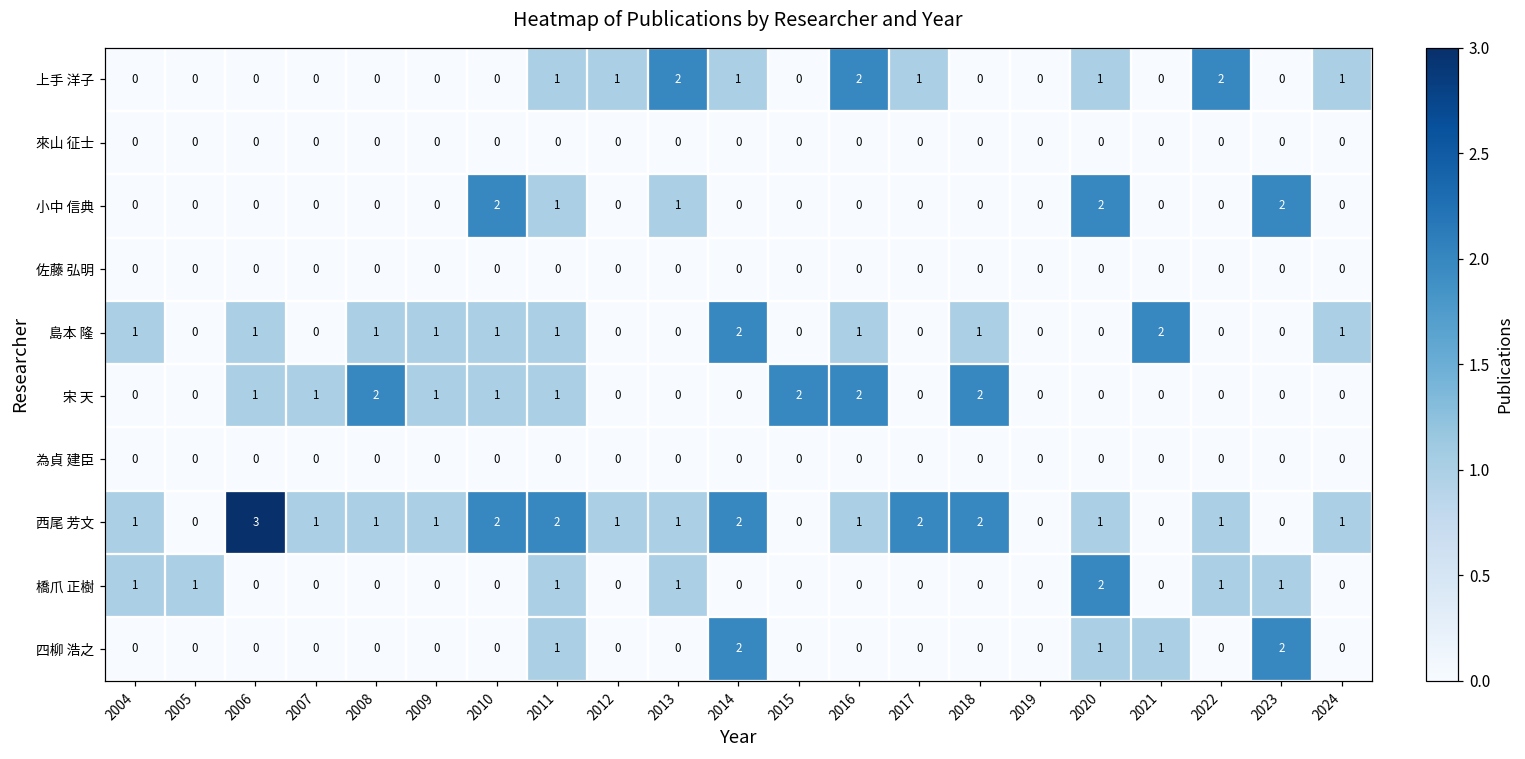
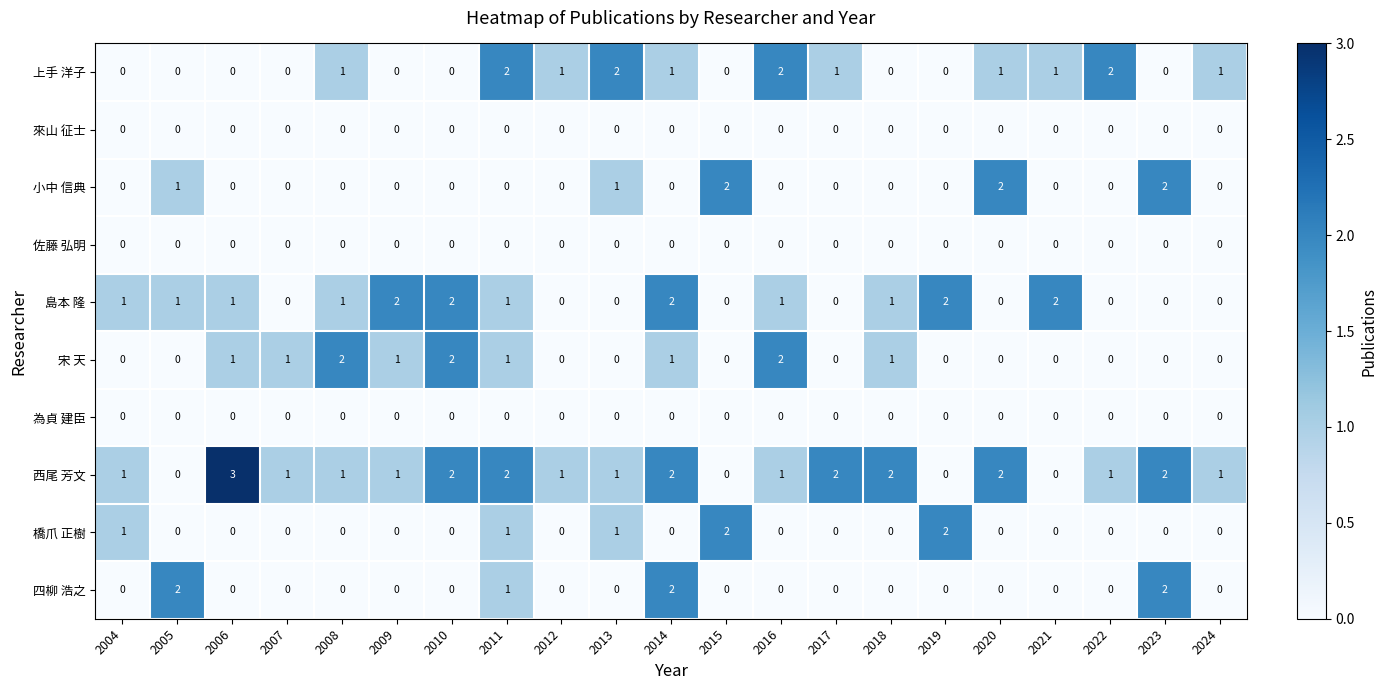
上手 洋子, 2008: 0 -> 1
上手 洋子, 2011: 1 -> 2
上手 洋子, 2021: 0 -> 1
小中 信典, 2005: 0 -> 1
小中 信典, 2010: 2 -> 0
小中 信典, 2011: 1 -> 0
小中 信典, 2015: 0 -> 2
島本 隆, 2005: 0 -> 1
島本 隆, 2009: 1 -> 2
島本 隆, 2010: 1 -> 2
島本 隆, 2019: 0 -> 2
島本 隆, 2024: 1 -> 0
宋 天, 2010: 1 -> 2
宋 天, 2014: 0 -> 1
宋 天, 2015: 2 -> 0
宋 天, 2018: 2 -> 1
西尾 芳文, 2020: 1 -> 2
西尾 芳文, 2023: 0 -> 2
橋爪 正樹, 2005: 1 -> 0
橋爪 正樹, 2015: 0 -> 2
橋爪 正樹, 2019: 0 -> 2
橋爪 正樹, 2020: 2 -> 0
橋爪 正樹, 2022: 1 -> 0
橋爪 正樹, 2023: 1 -> 0
四柳 浩之, 2005: 0 -> 2
四柳 浩之, 2020: 1 -> 0
四柳 浩之, 2021: 1 -> 0
